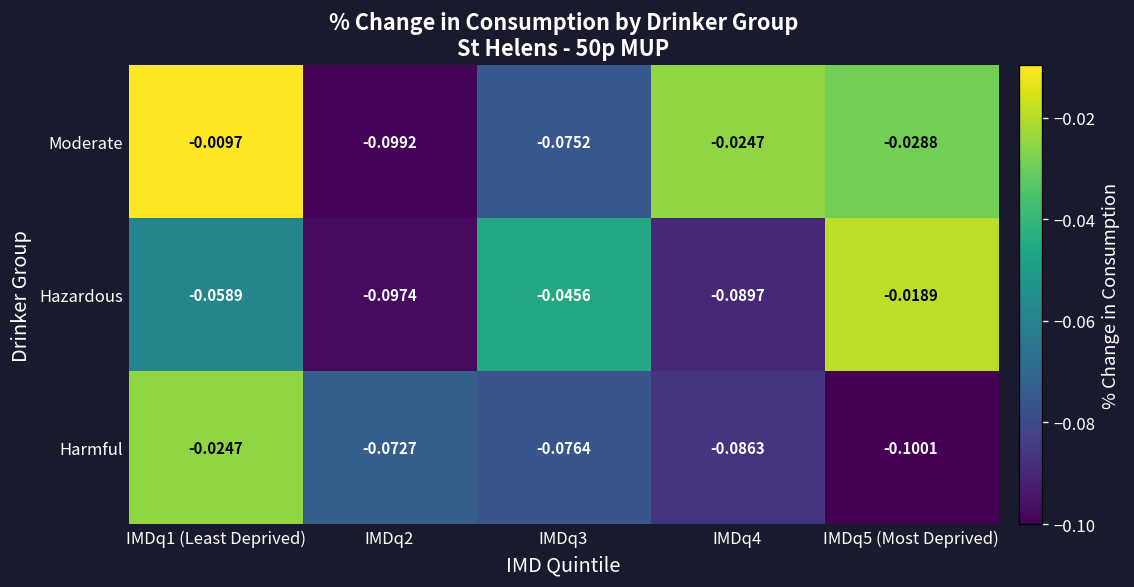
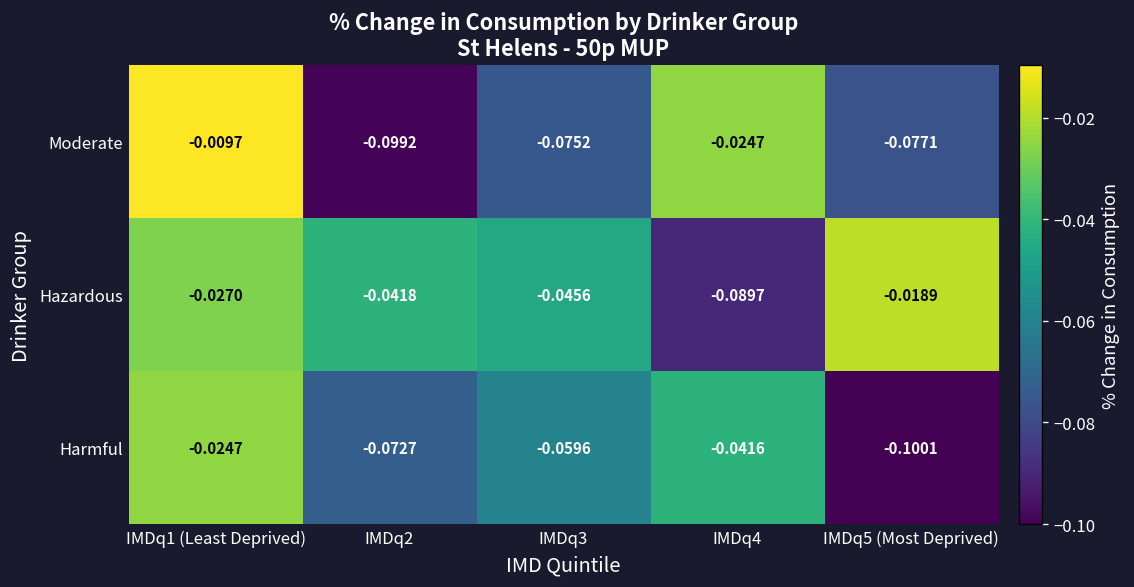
Moderate, IMDq5 (Most Deprived): -0.0288 -> -0.0771
Hazardous, IMDq1 (Least Deprived): -0.0589 -> -0.0270
Hazardous, IMDq2: -0.0974 -> -0.0418
Harmful, IMDq3: -0.0764 -> -0.0596
Harmful, IMDq4: -0.0863 -> -0.0416
